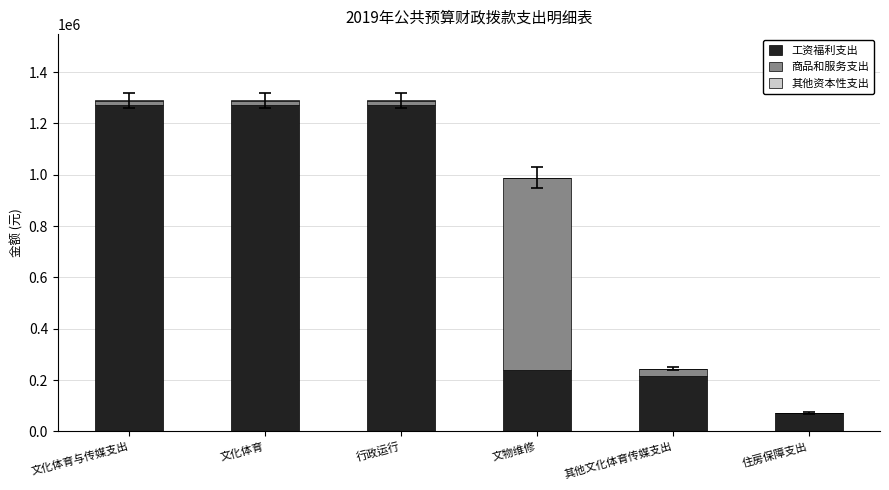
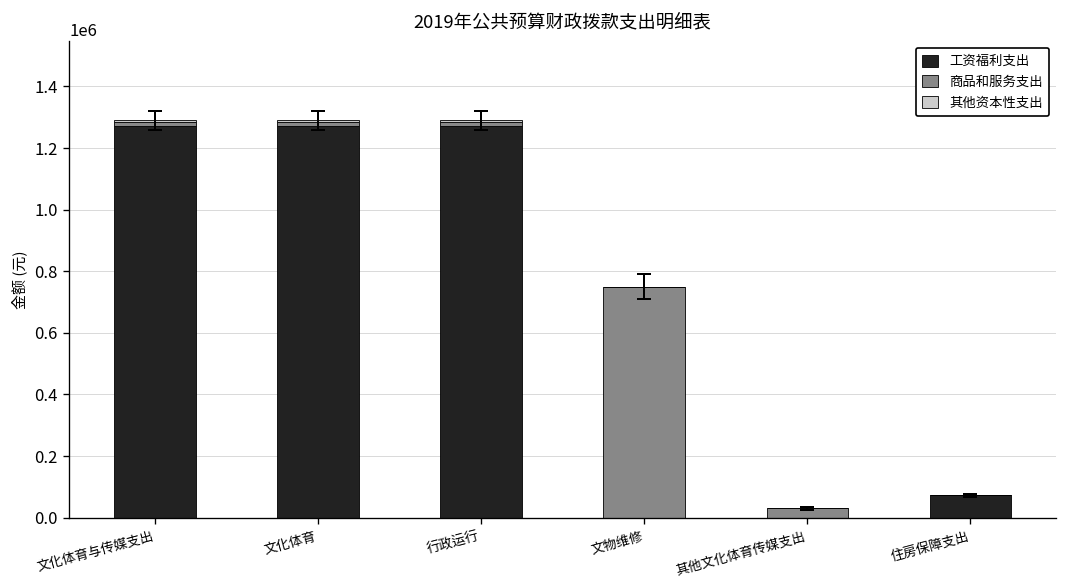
工资福利支出, 文物维修: 240000 -> 0
工资福利支出, 其他文化体育传媒支出: 210000 -> 0
